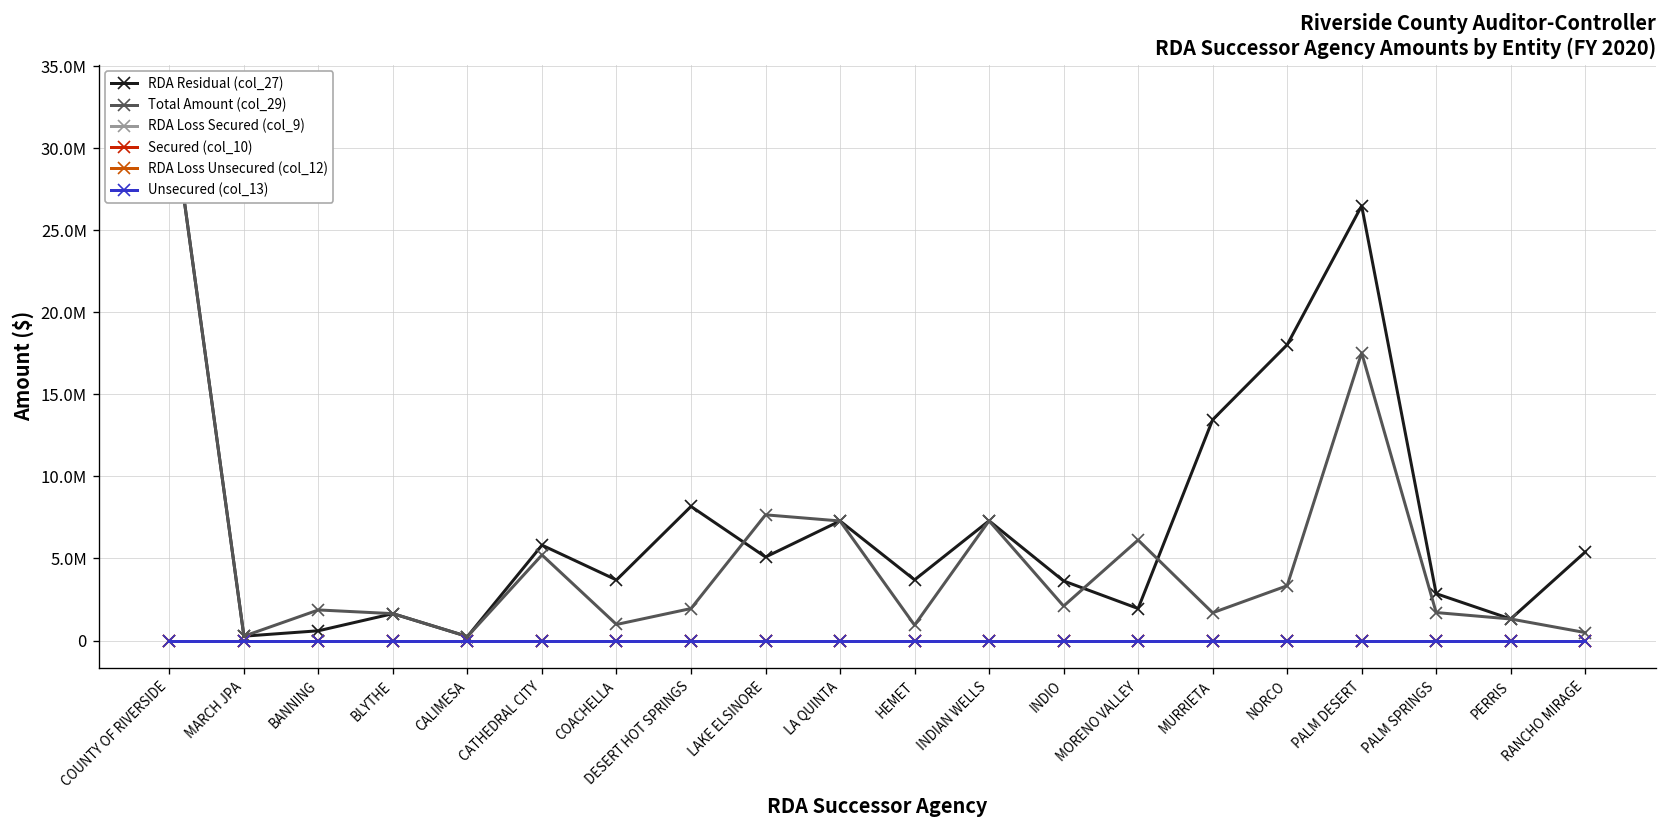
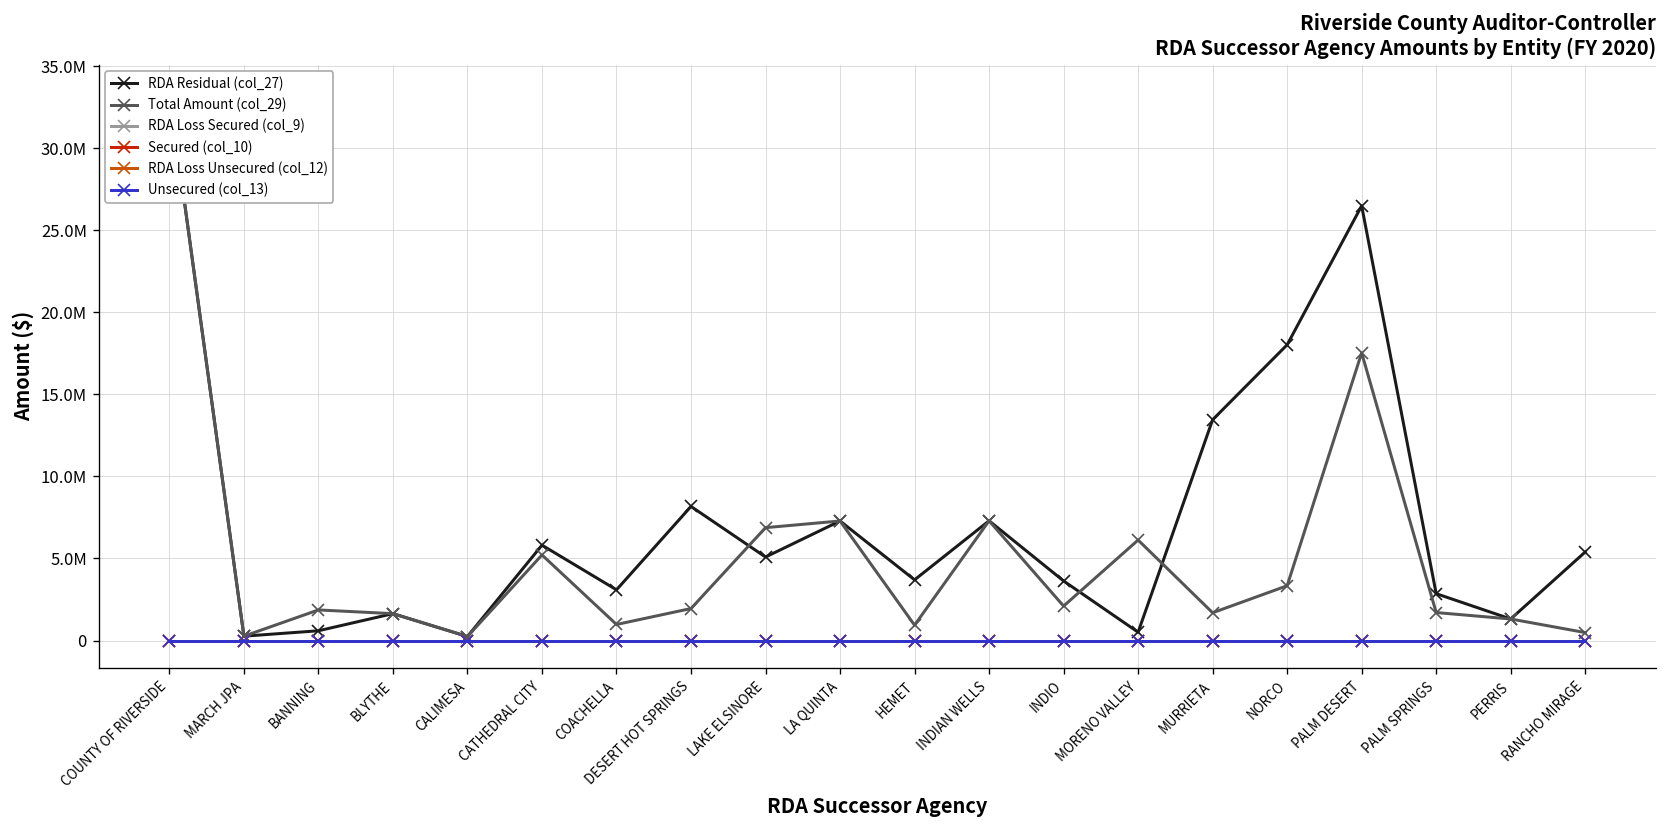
RDA Residual (col_27), COACHELLA: 3700000 -> 3100000
Total Amount (col_29), LAKE ELSINORE: 7700000 -> 6900000
RDA Residual (col_27), MORENO VALLEY: 2000000 -> 500000
